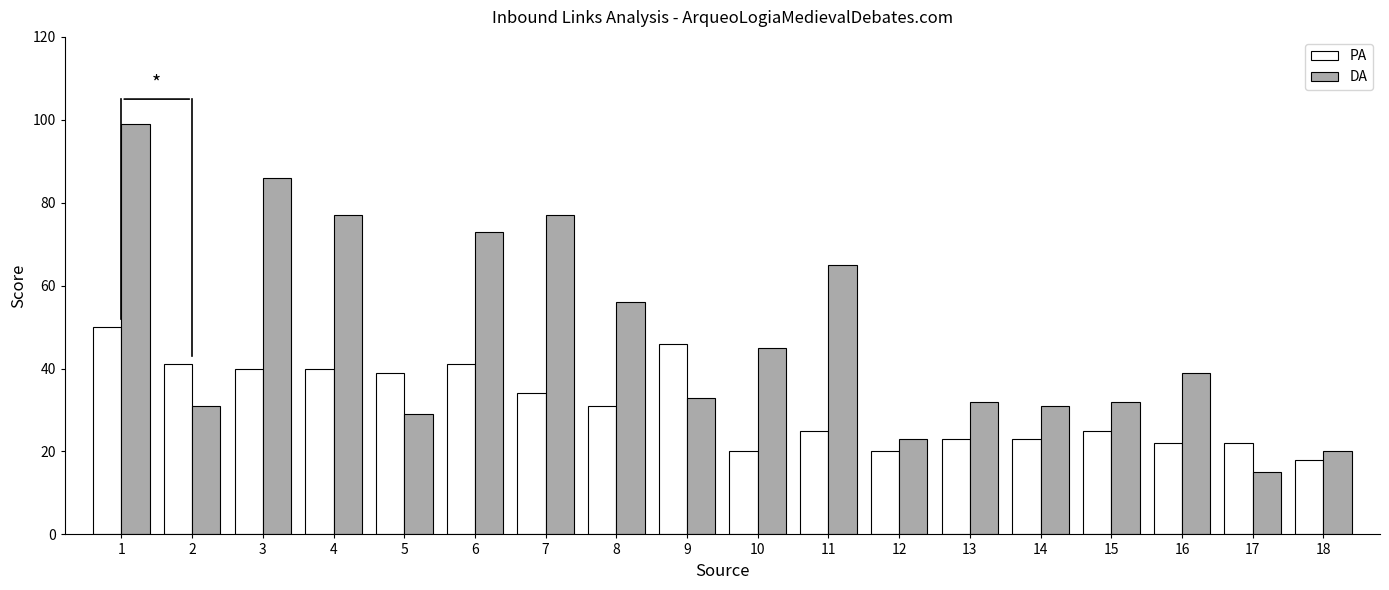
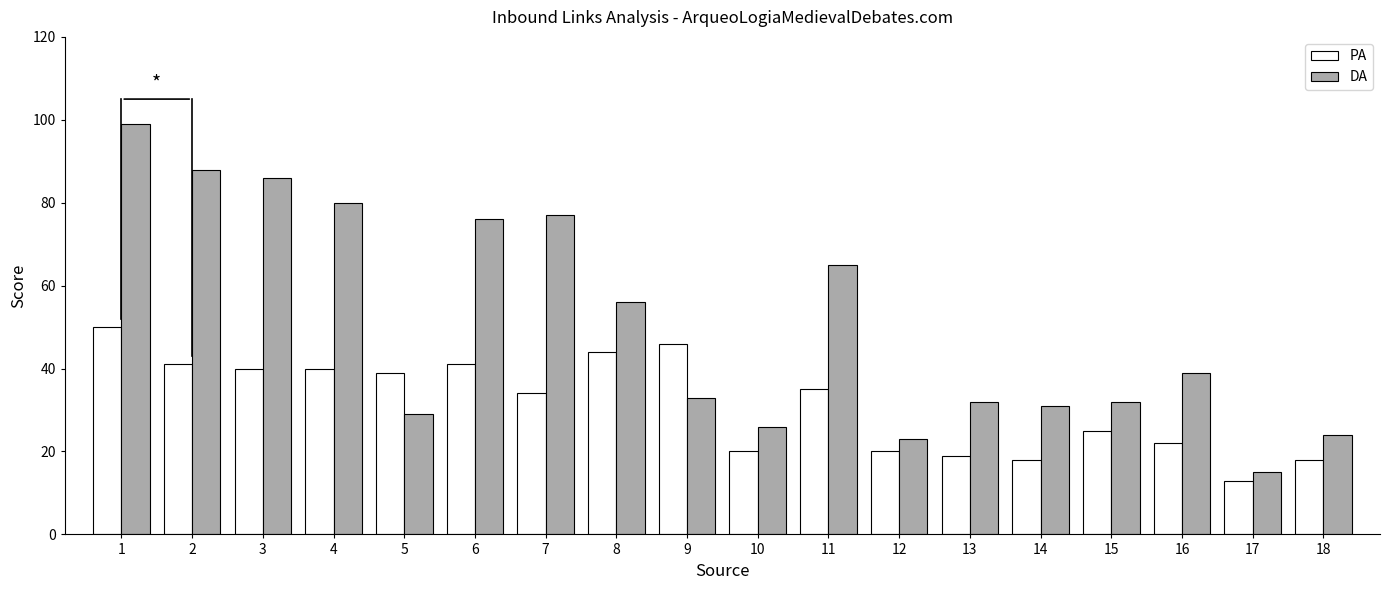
DA, 2: 31 -> 88
DA, 4: 77 -> 80
DA, 6: 73 -> 76
PA, 8: 31 -> 44
DA, 10: 45 -> 26
PA, 11: 25 -> 35
PA, 13: 23 -> 19
PA, 14: 23 -> 18
PA, 17: 22 -> 13
DA, 18: 20 -> 24
